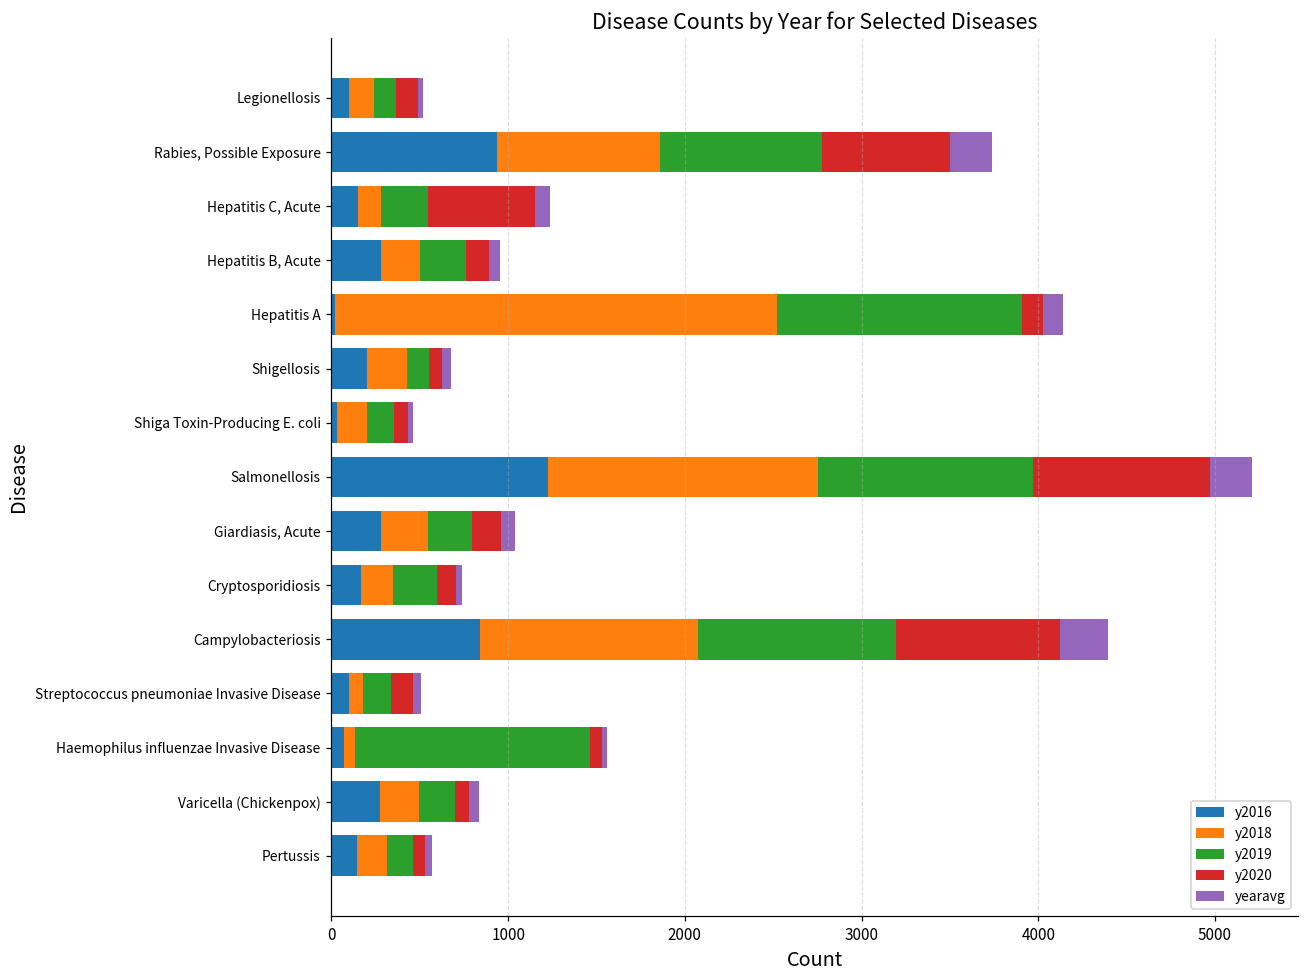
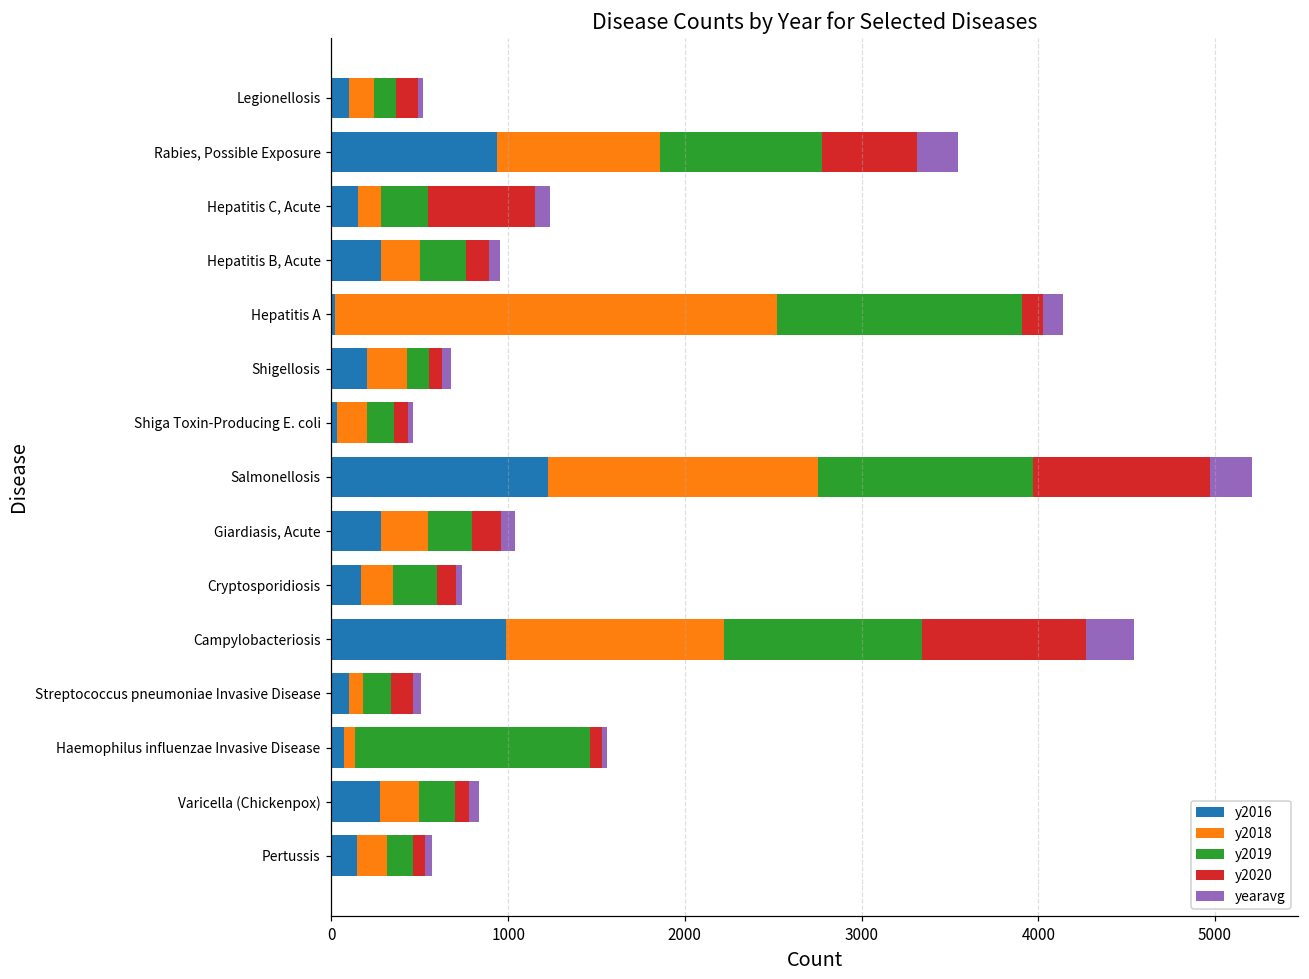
y2020, Rabies, Possible Exposure: 730 -> 540
y2016, Campylobacteriosis: 840 -> 990
